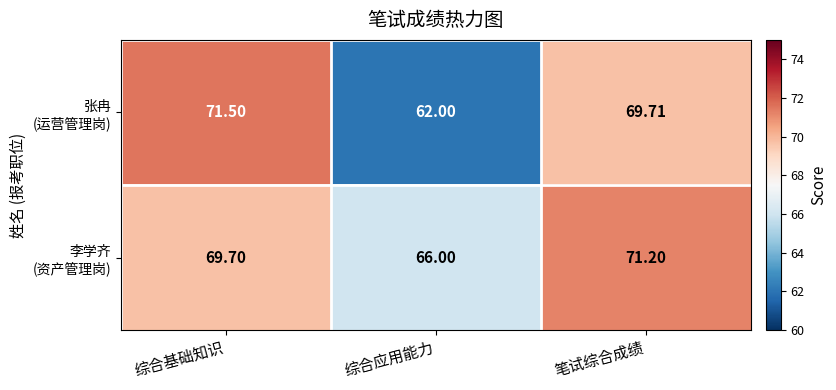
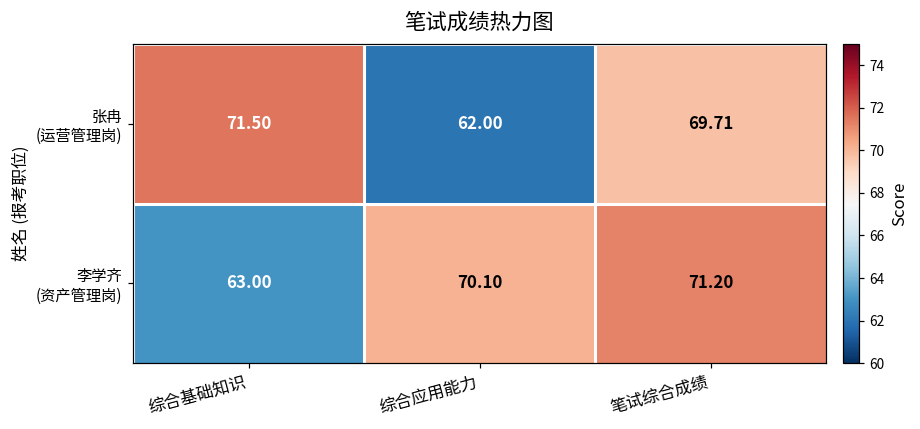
李学齐 (资产管理岗), 综合基础知识: 69.70 -> 63.00
李学齐 (资产管理岗), 综合应用能力: 66.00 -> 70.10
